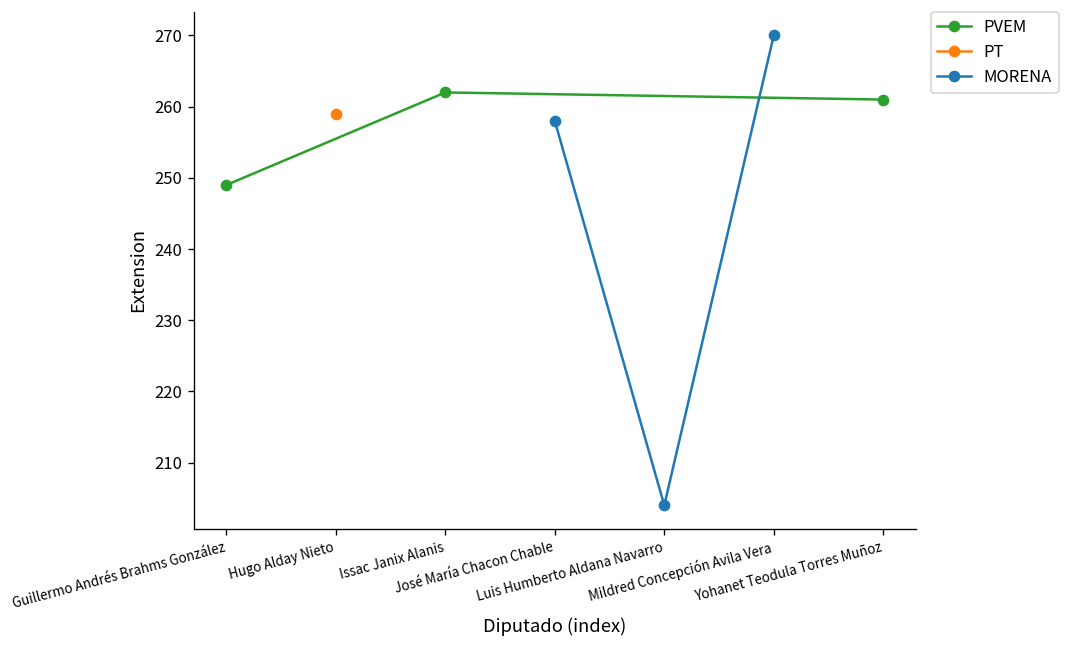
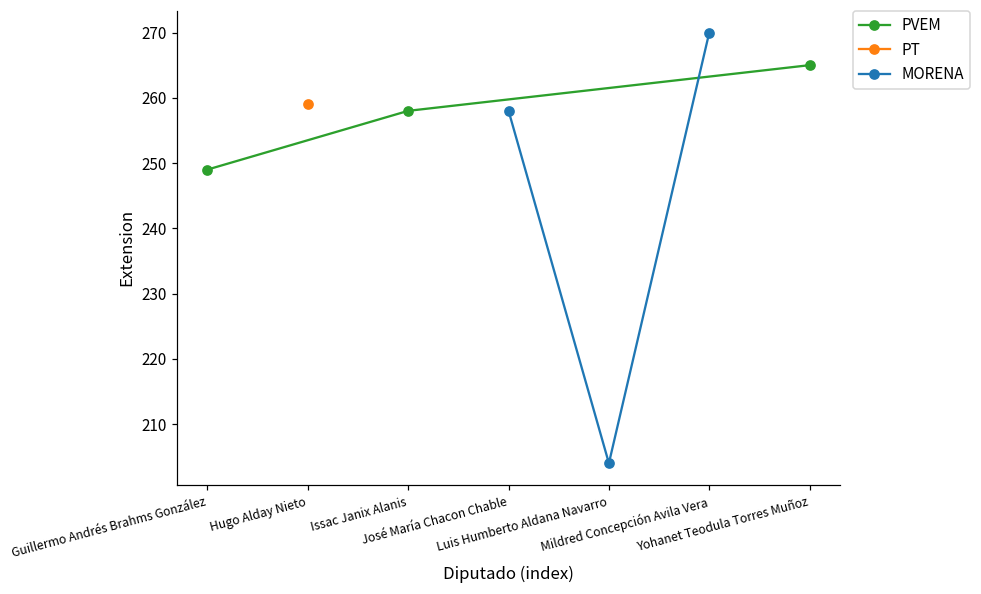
PVEM, Issac Janix Alanis: 262 -> 258
PVEM, Yohanet Teodula Torres Muñoz: 261 -> 265
